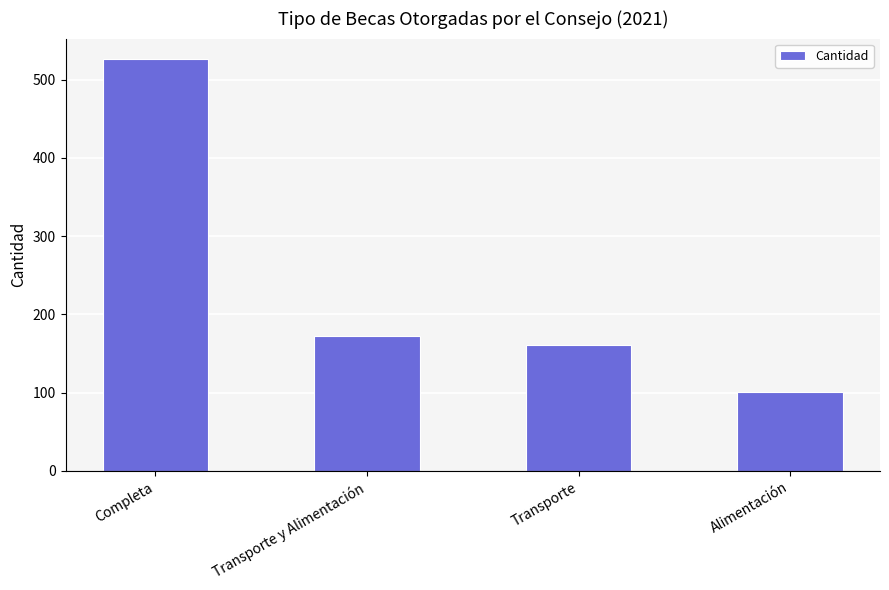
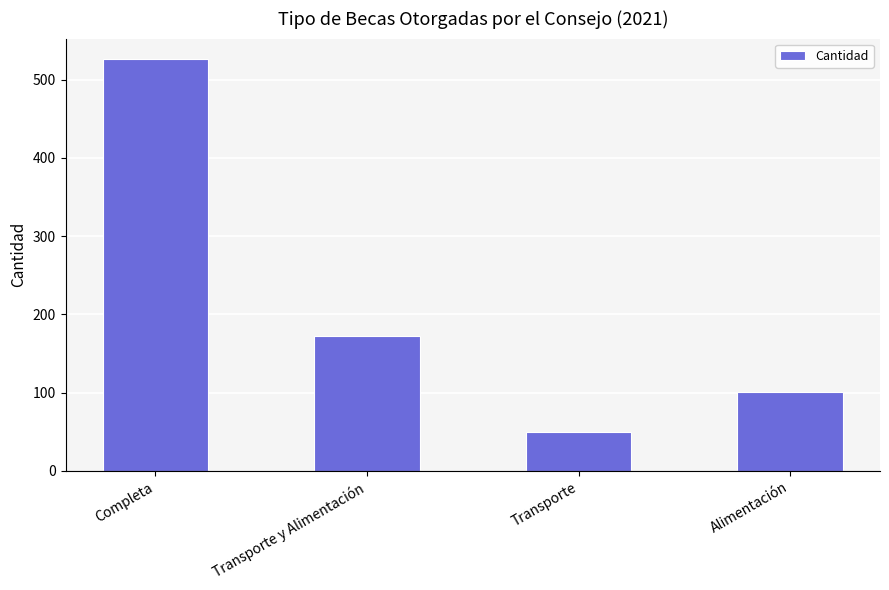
Transporte: 160 -> 50
